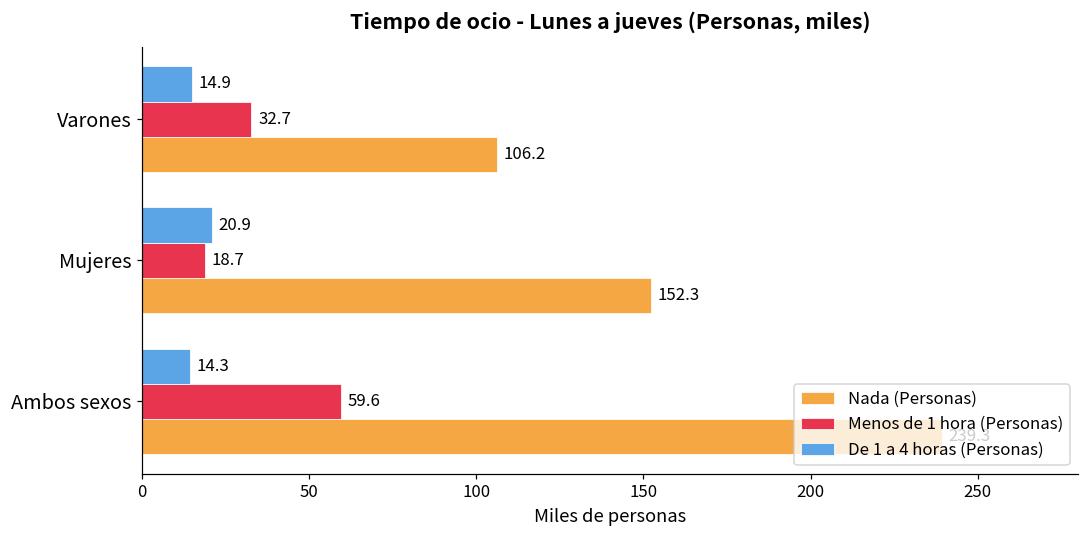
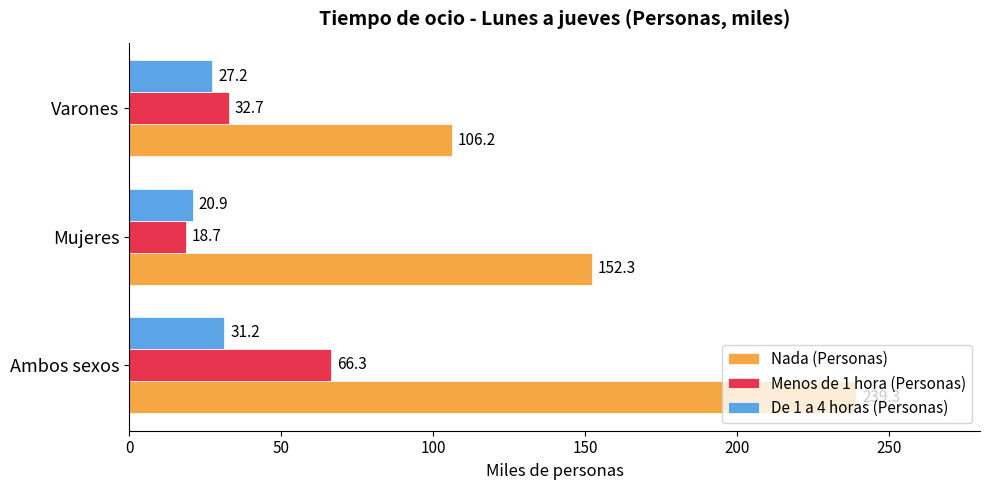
De 1 a 4 horas (Personas), Varones: 14.9 -> 27.2
De 1 a 4 horas (Personas), Ambos sexos: 14.3 -> 31.2
Menos de 1 hora (Personas), Ambos sexos: 59.6 -> 66.3
